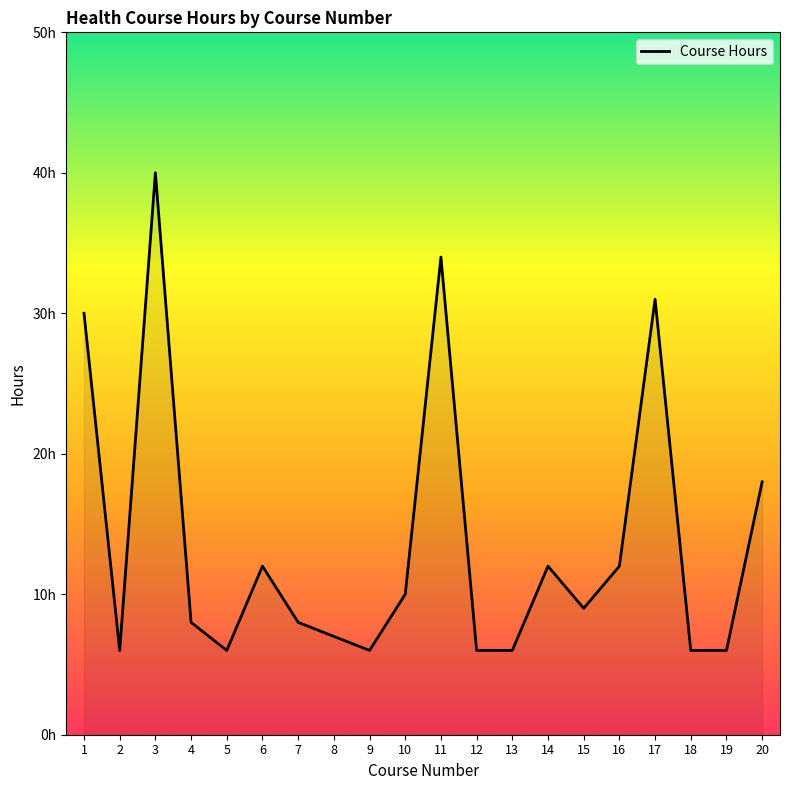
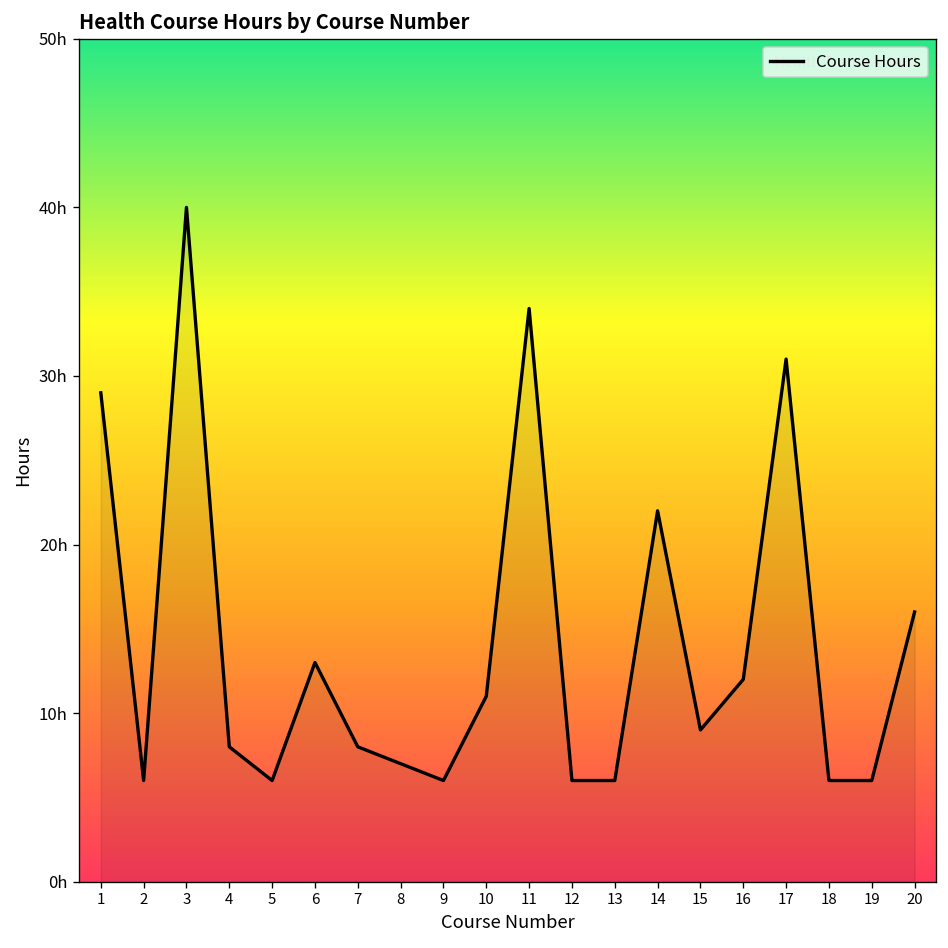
1: 30h -> 29h
6: 12h -> 13h
10: 10h -> 11h
14: 12h -> 22h
20: 18h -> 16h
